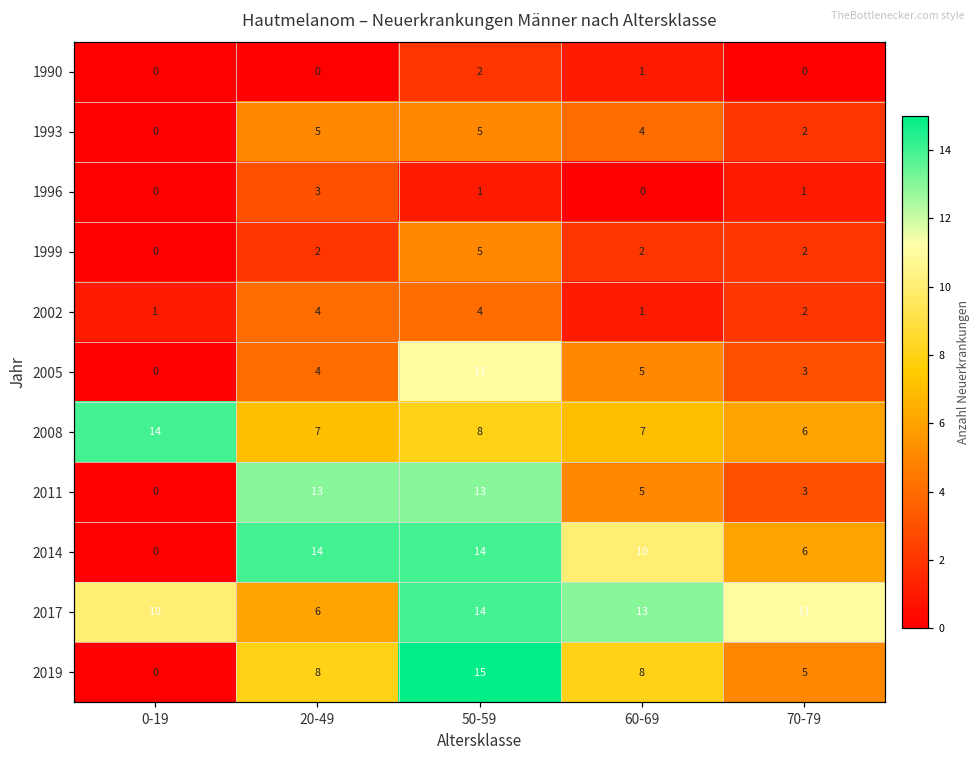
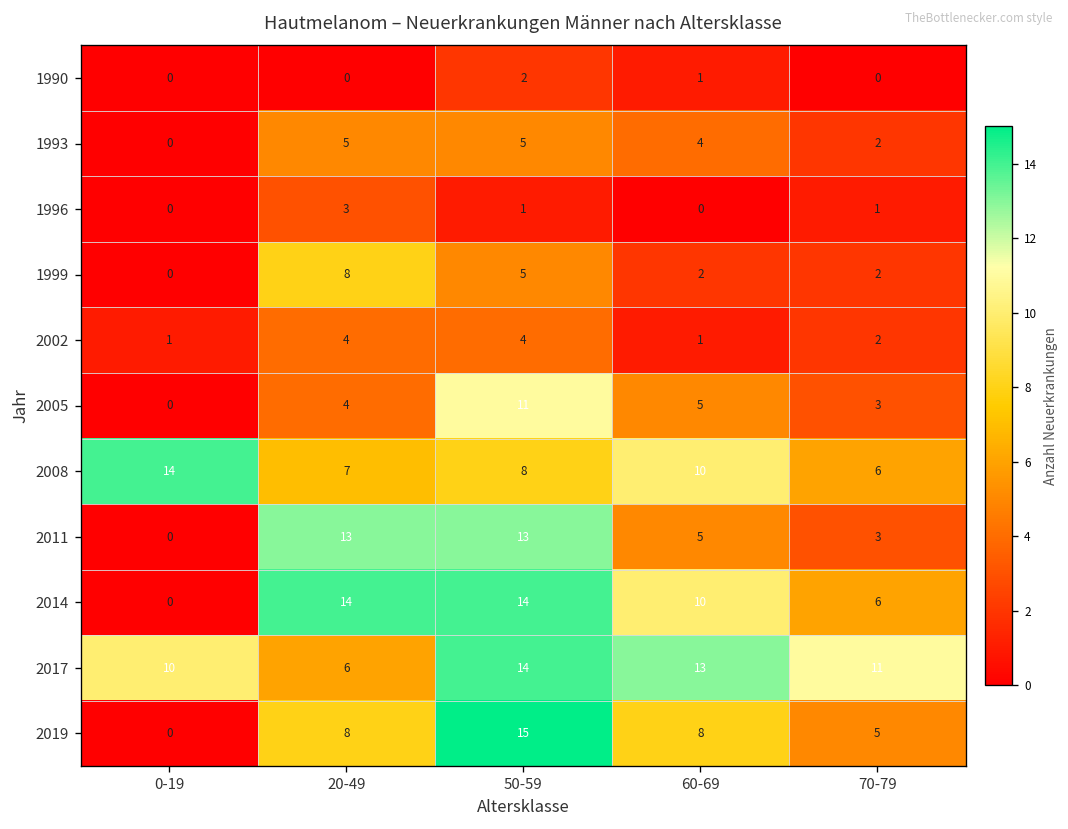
1999, 20-49: 2 -> 8
2008, 60-69: 7 -> 10
